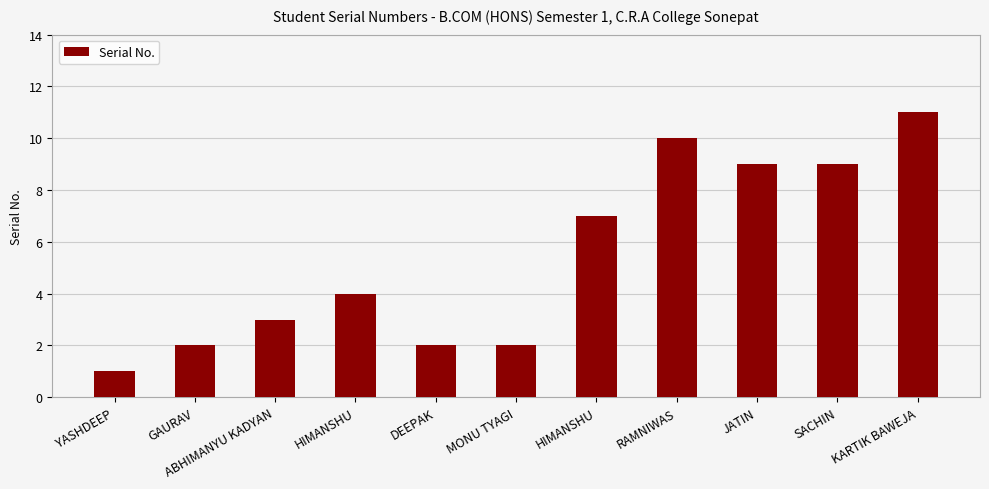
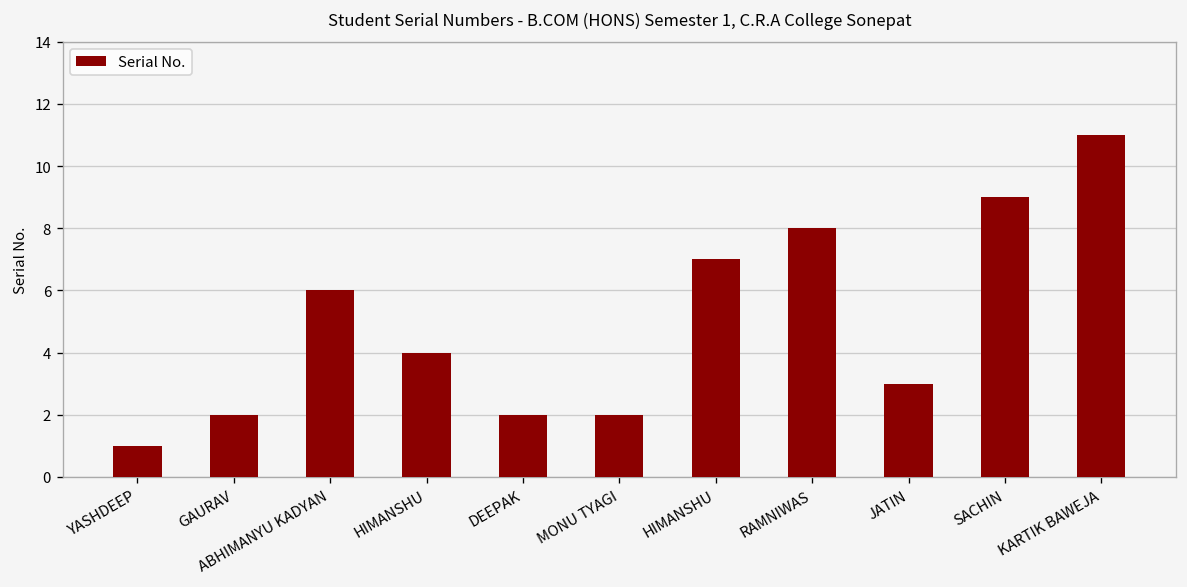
ABHIMANYU KADYAN: 3 -> 6
RAMNIWAS: 10 -> 8
JATIN: 9 -> 3
